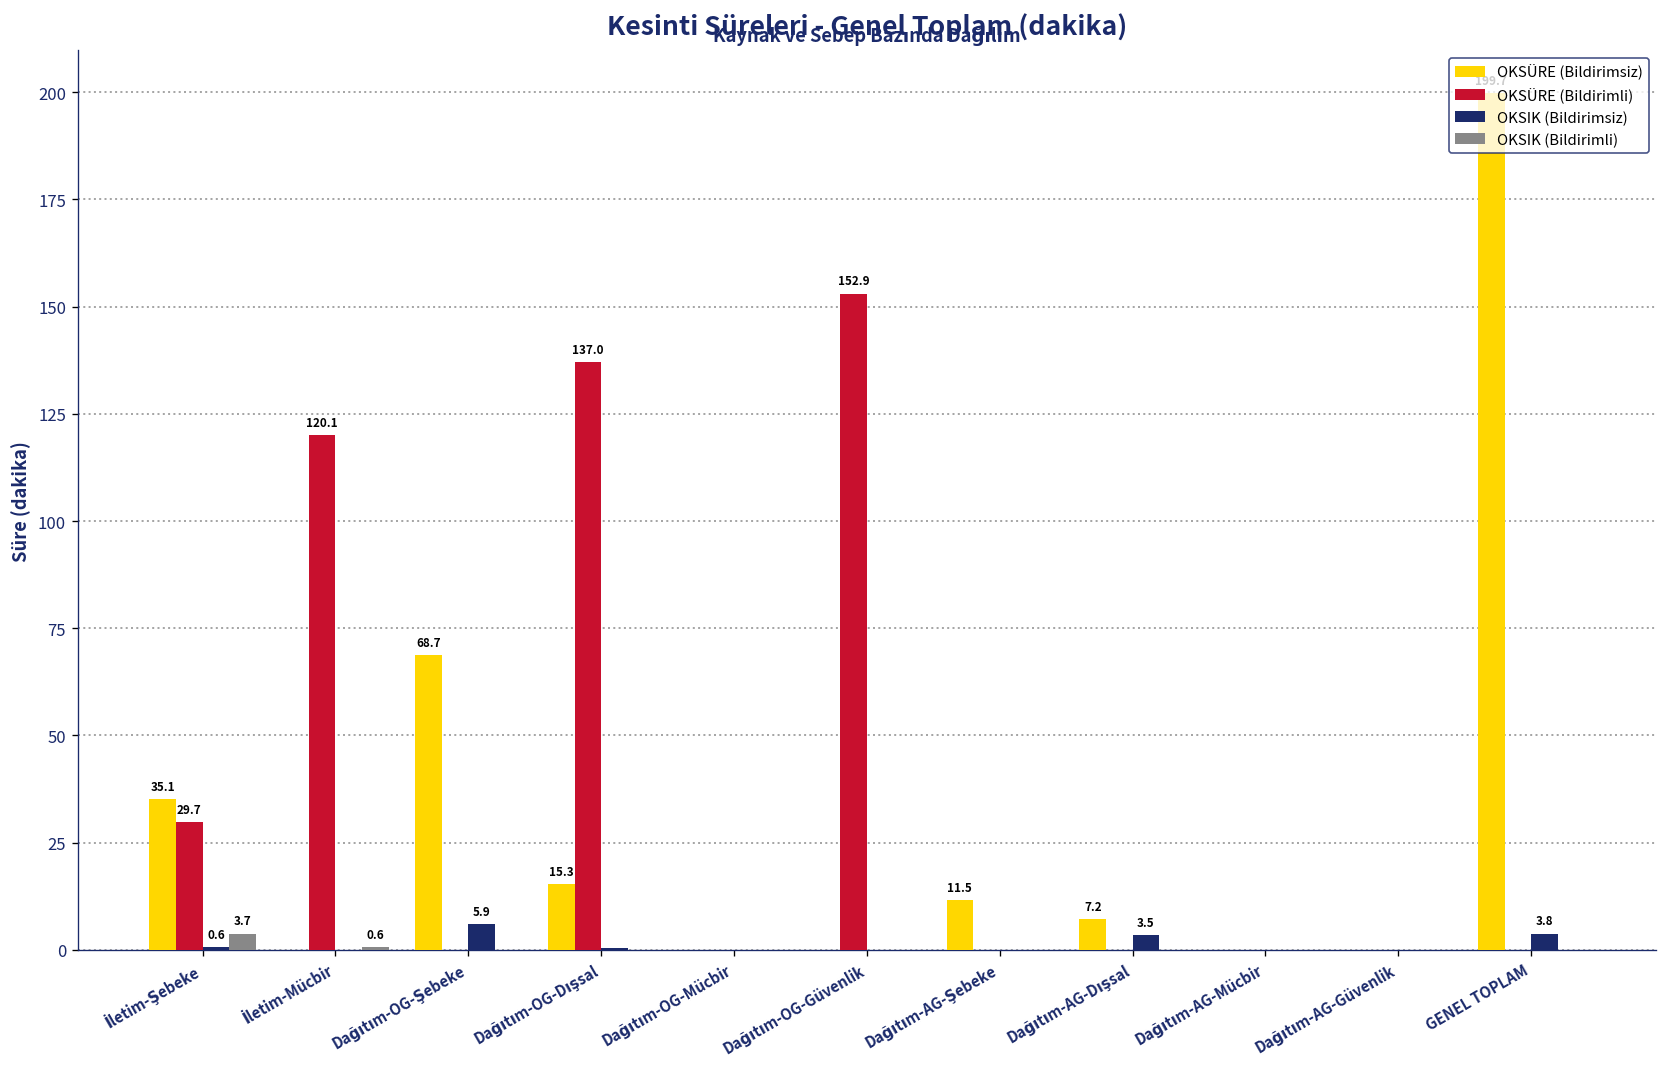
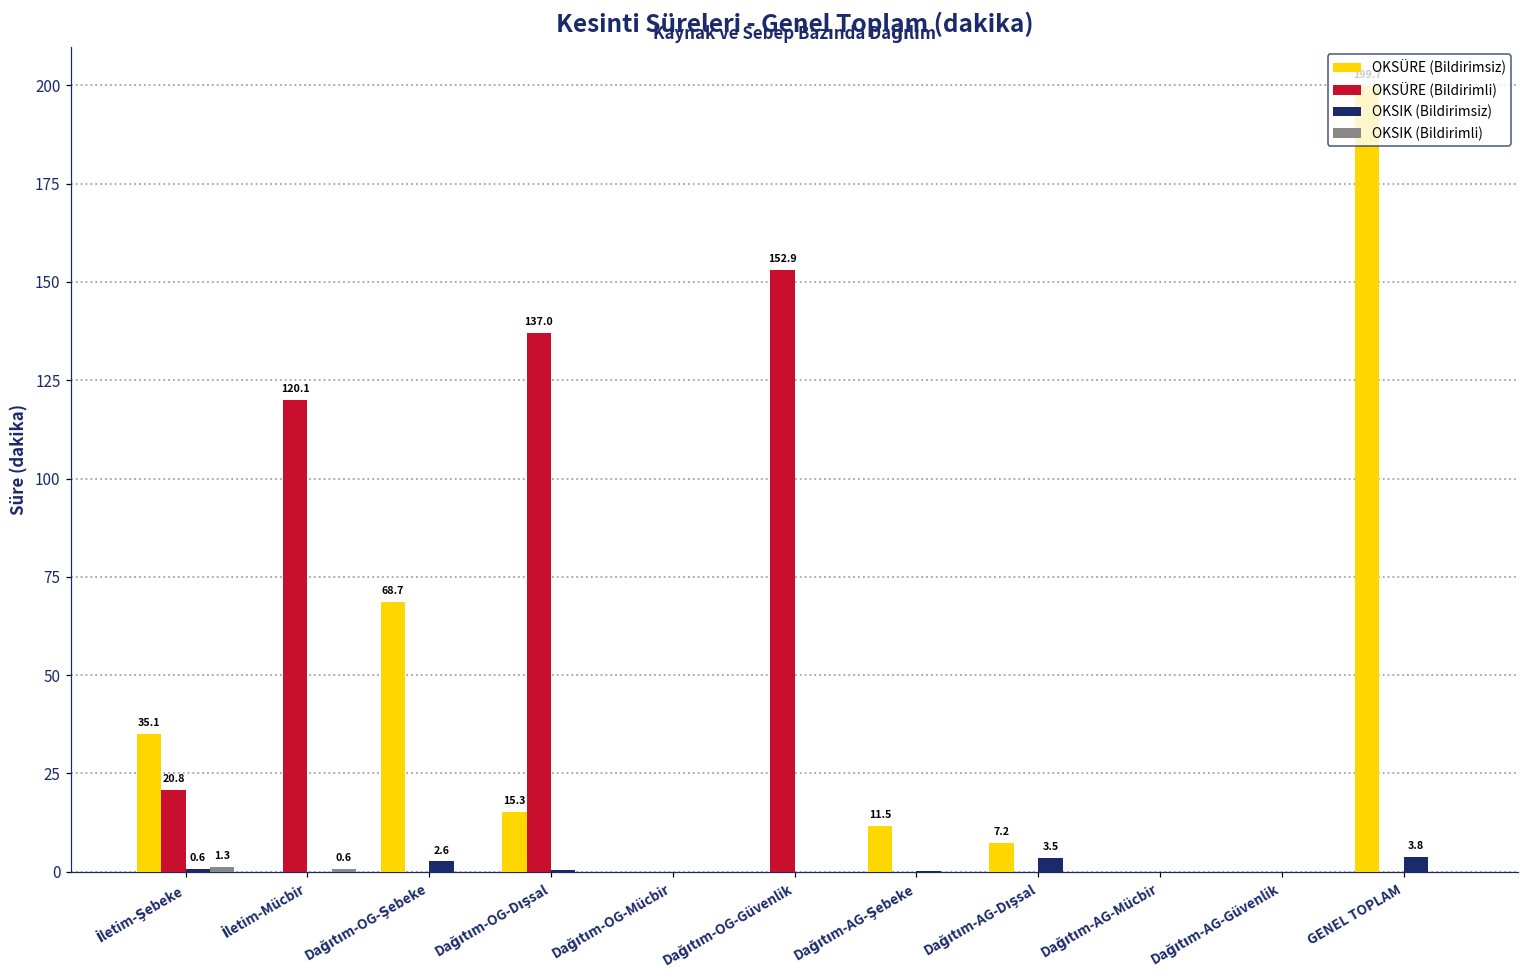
OKSÜRE (Bildirimli), İletim-Şebeke: 29.7 -> 20.8
OKSIK (Bildirimli), İletim-Şebeke: 3.7 -> 1.3
OKSIK (Bildirimsiz), Dağıtım-OG-Şebeke: 5.9 -> 2.6
